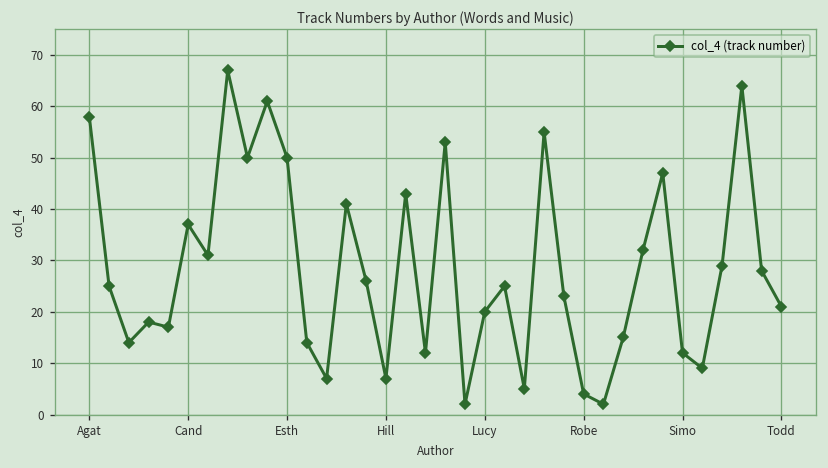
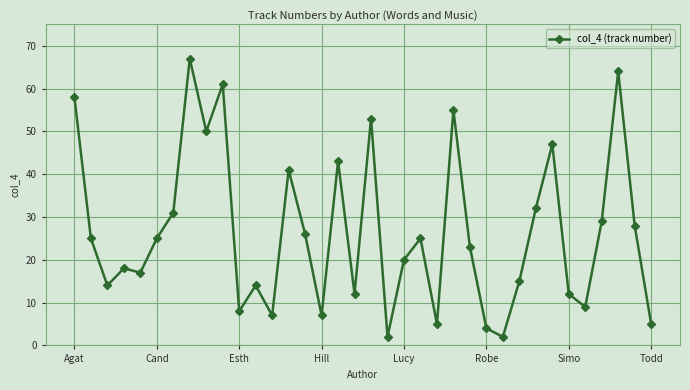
Cand: 37 -> 25
Esth: 50 -> 8
Todd: 21 -> 5
